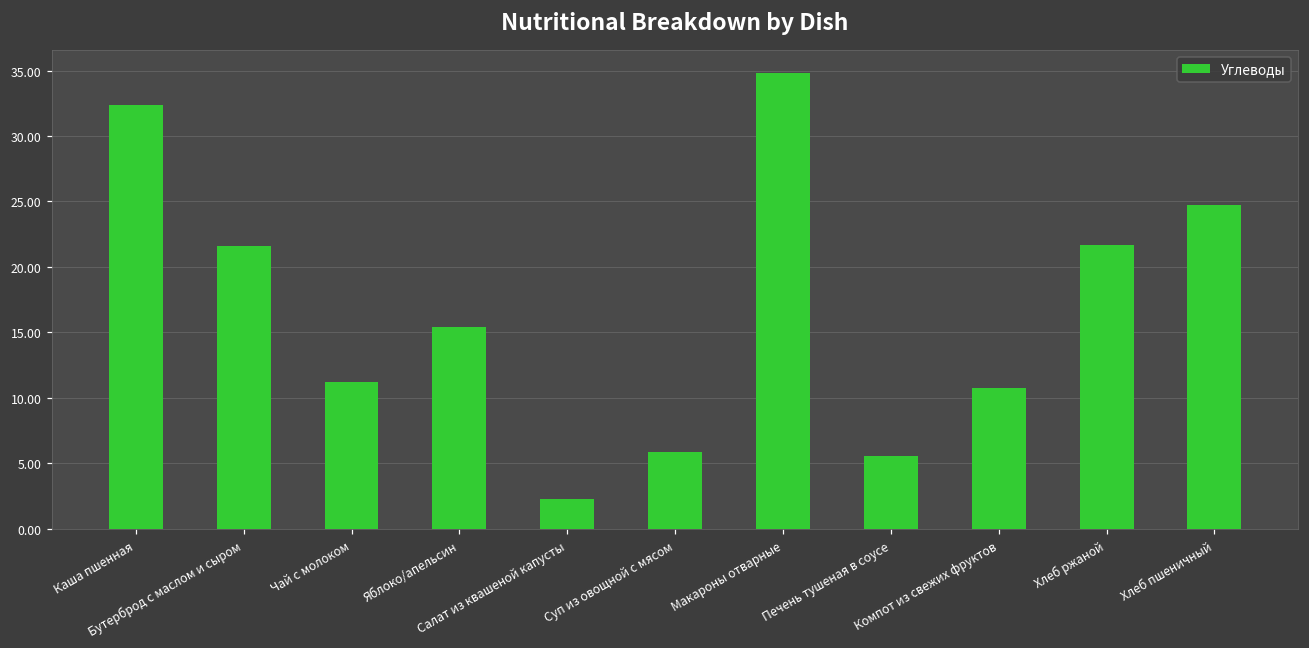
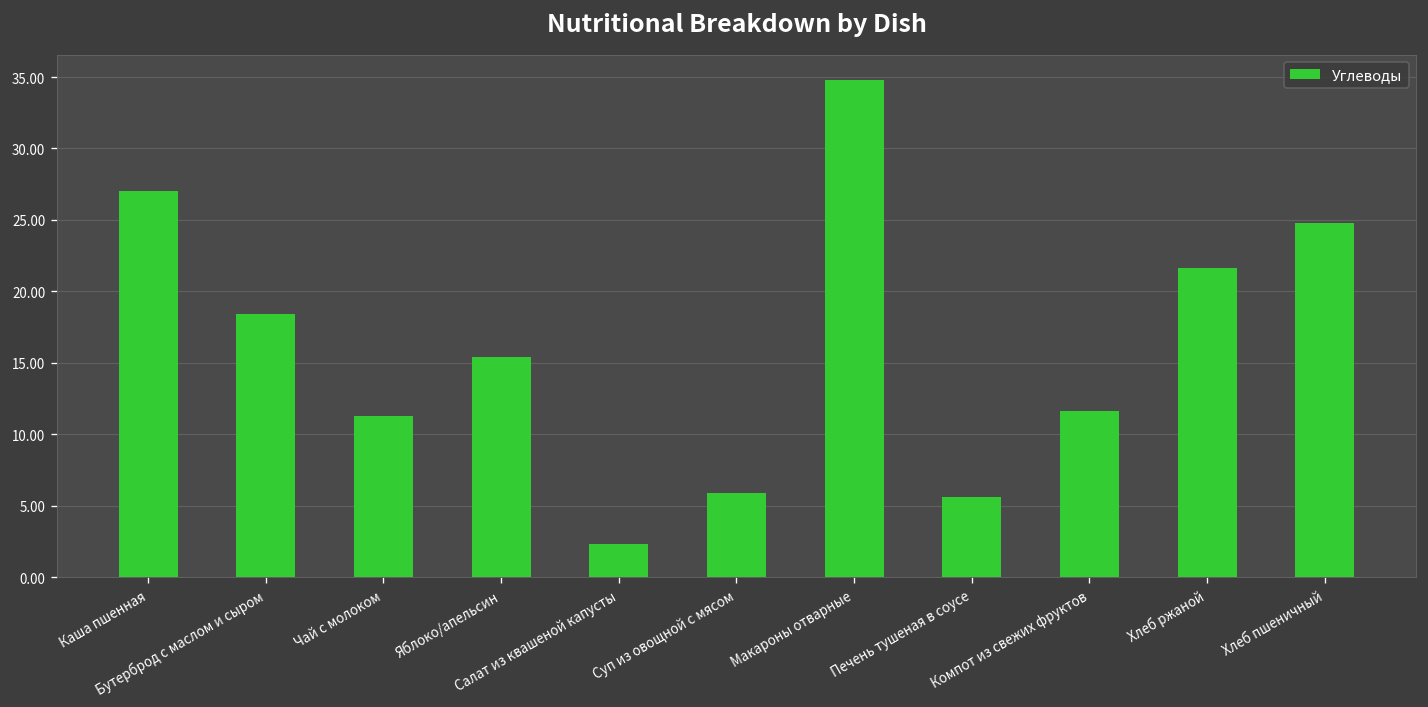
Каша пшенная: 32.4 -> 27.1
Бутерброд с маслом и сыром: 21.6 -> 18.4
Компот из свежих фруктов: 10.7 -> 11.6
